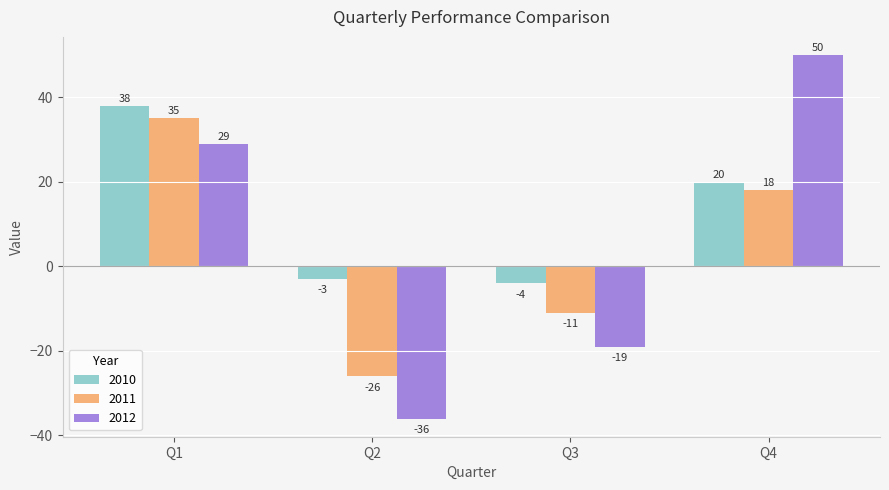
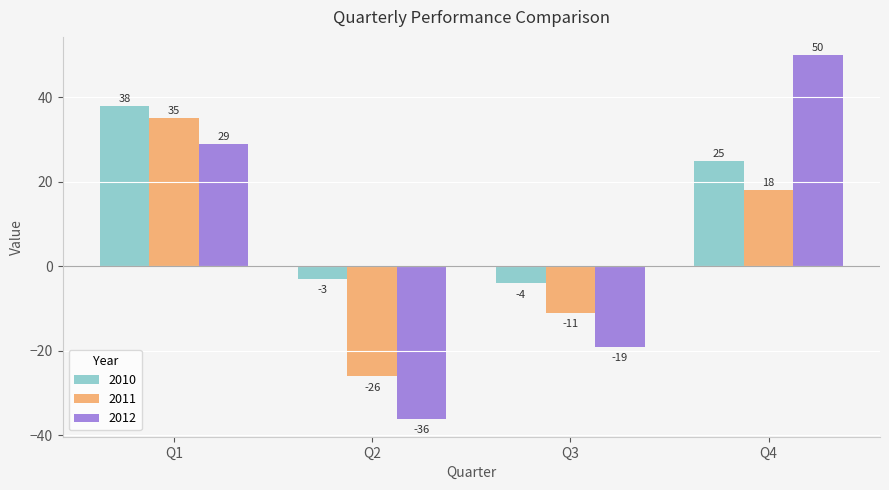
2010, Q4: 20 -> 25
